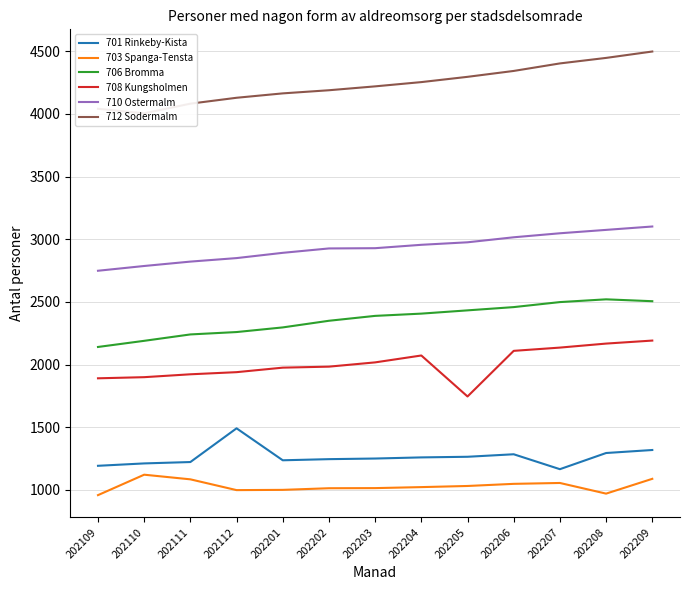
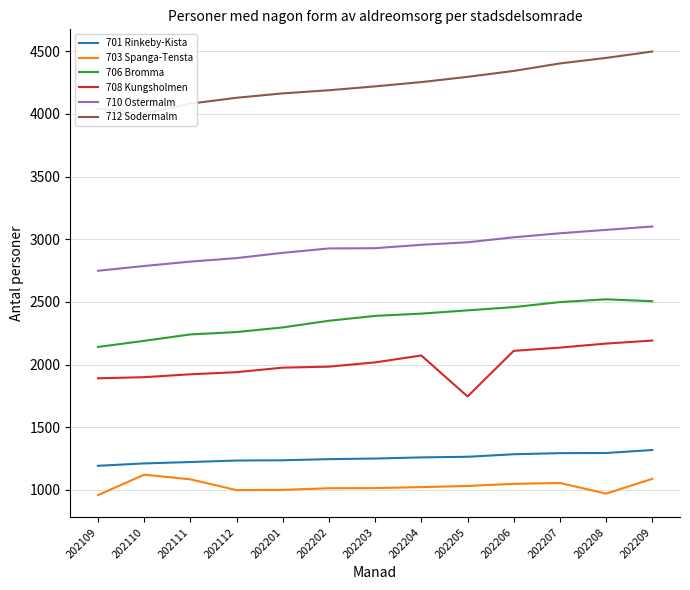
701 Rinkeby-Kista, 202112: 1490 -> 1240
701 Rinkeby-Kista, 202207: 1170 -> 1290
